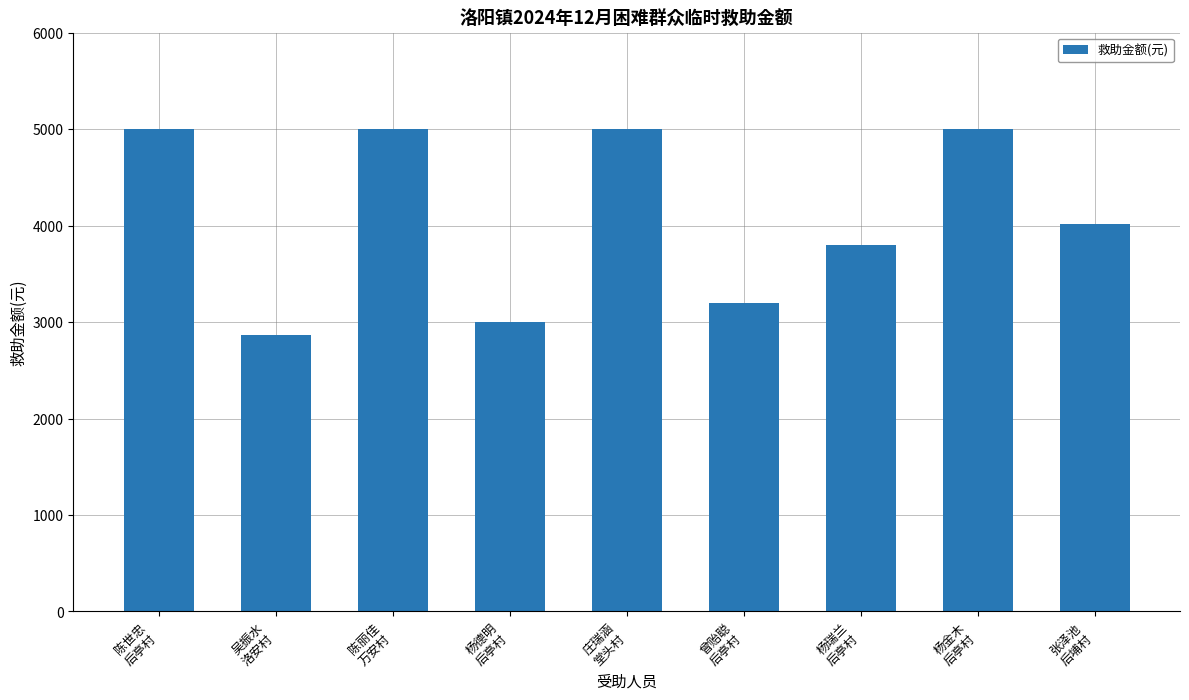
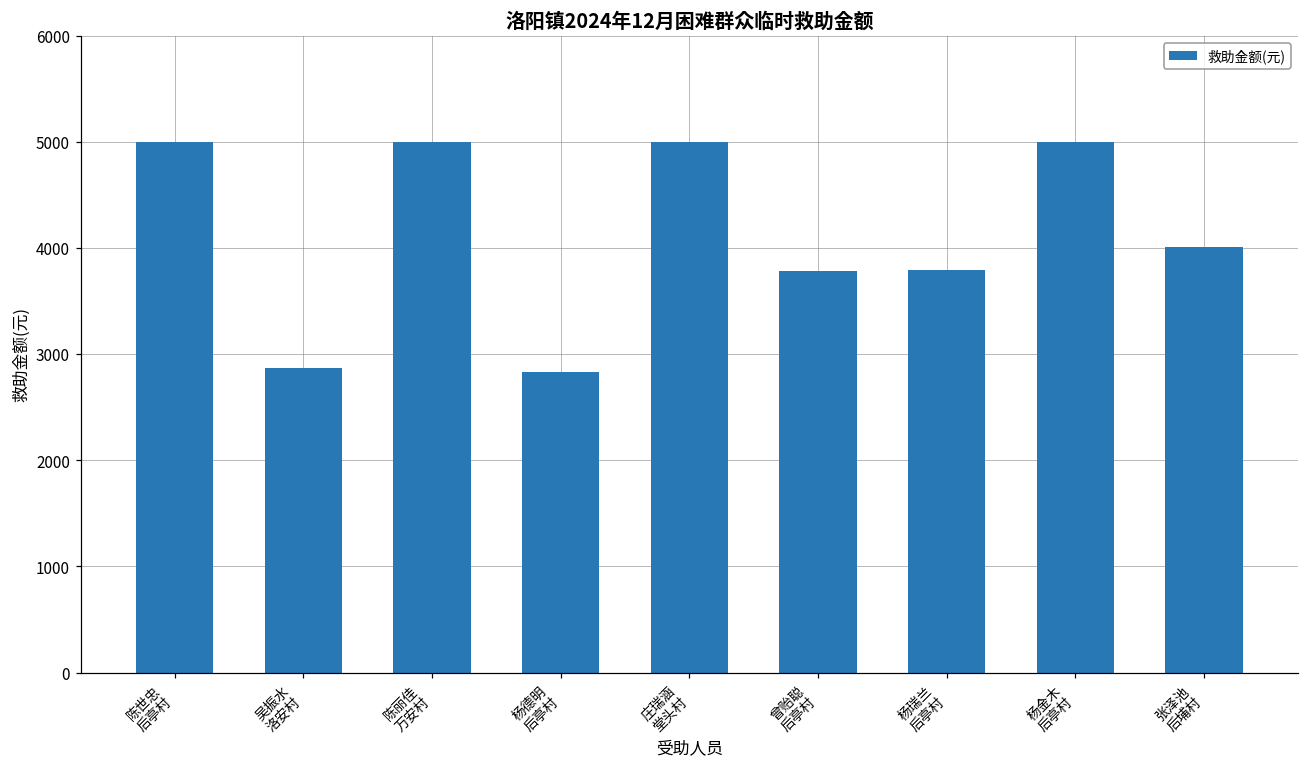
杨德明 后亭村: 3000 -> 2800
曾贻聪 后亭村: 3200 -> 3800
